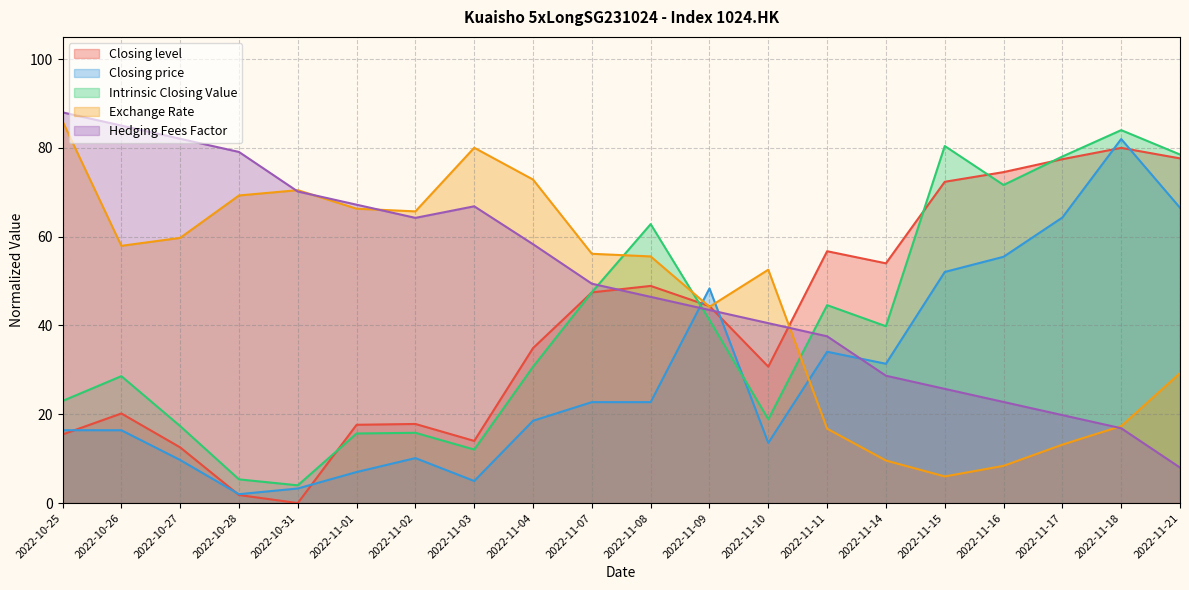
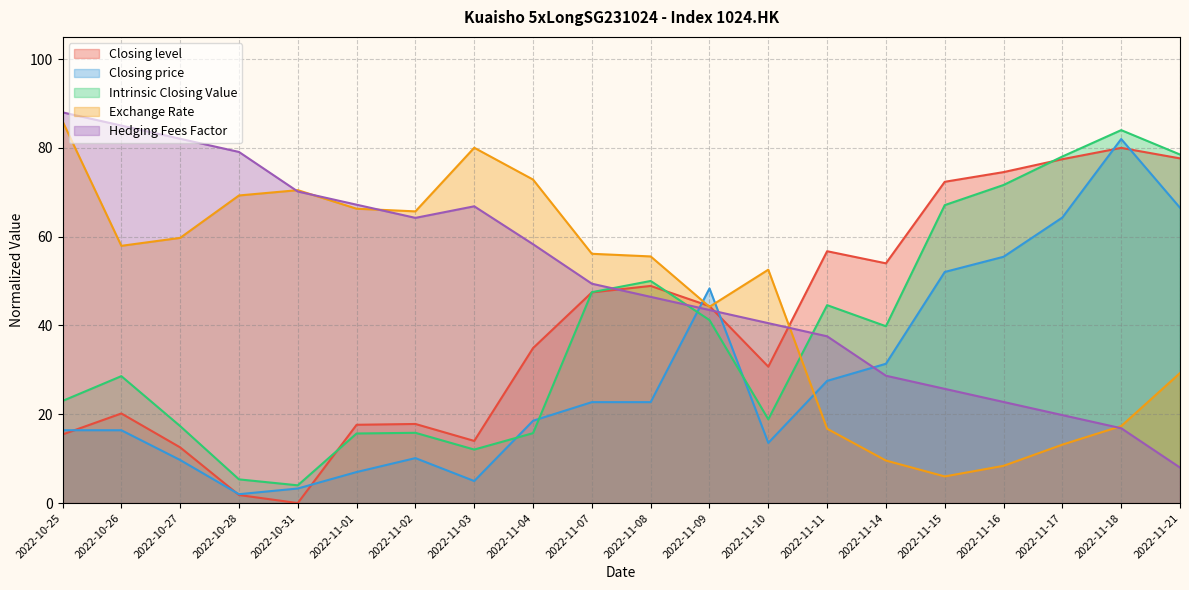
Intrinsic Closing Value, 2022-11-04: 31 -> 16
Intrinsic Closing Value, 2022-11-08: 63 -> 50
Closing price, 2022-11-11: 34 -> 28
Intrinsic Closing Value, 2022-11-15: 80 -> 67
